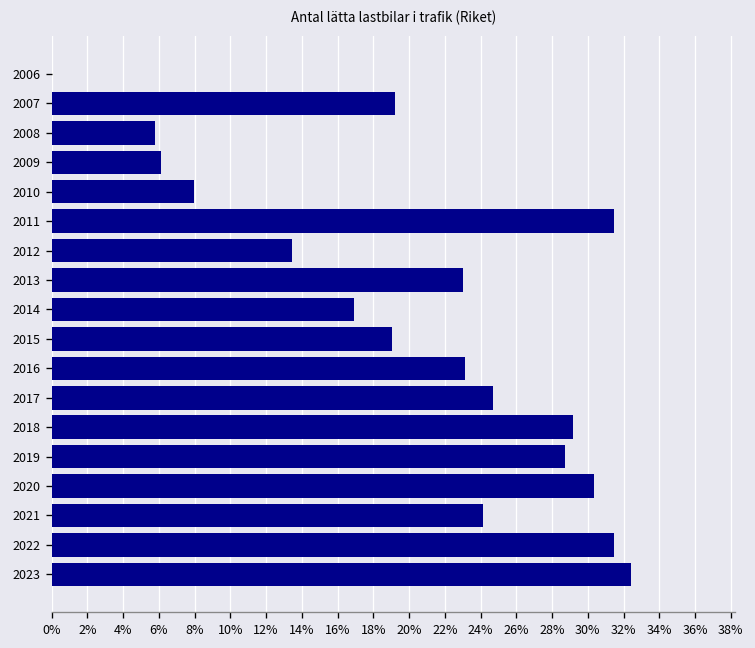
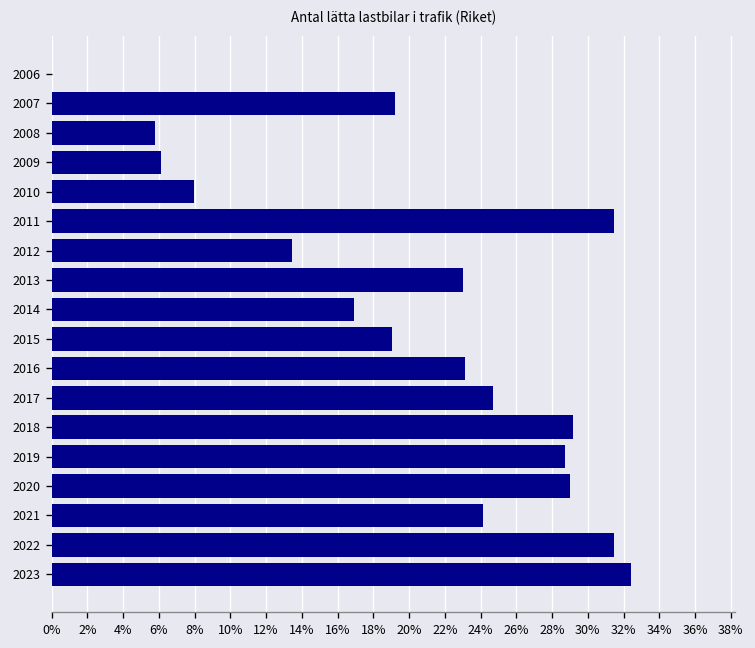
2020: 30.4% -> 29.0%
